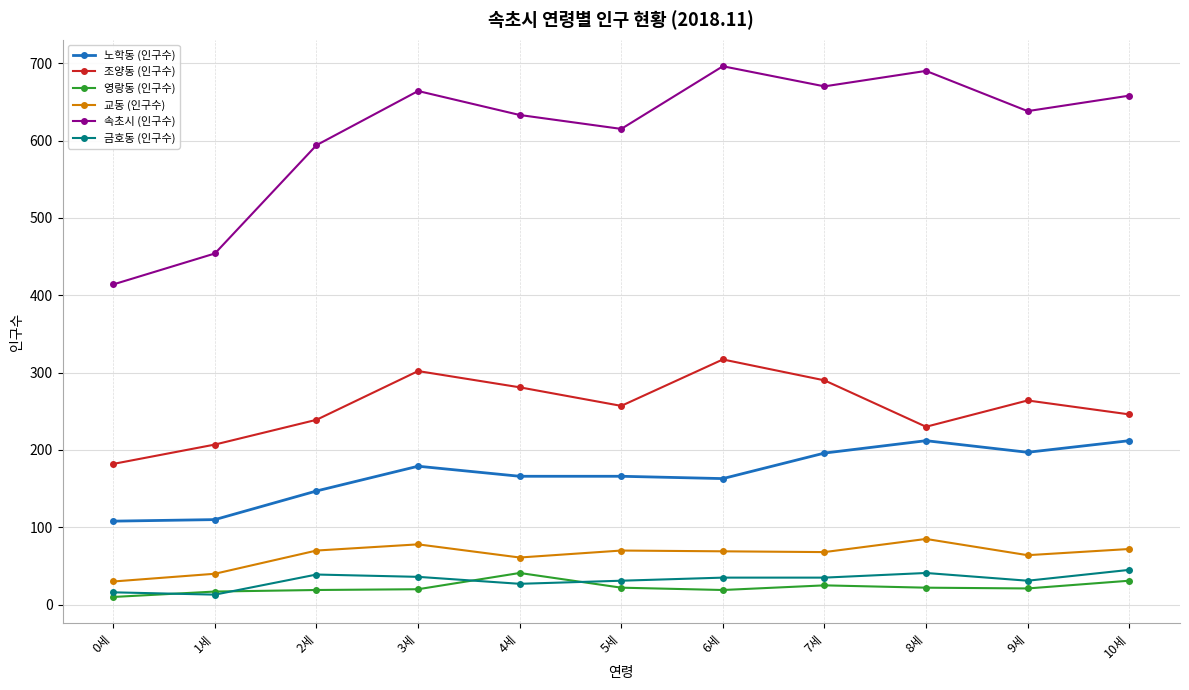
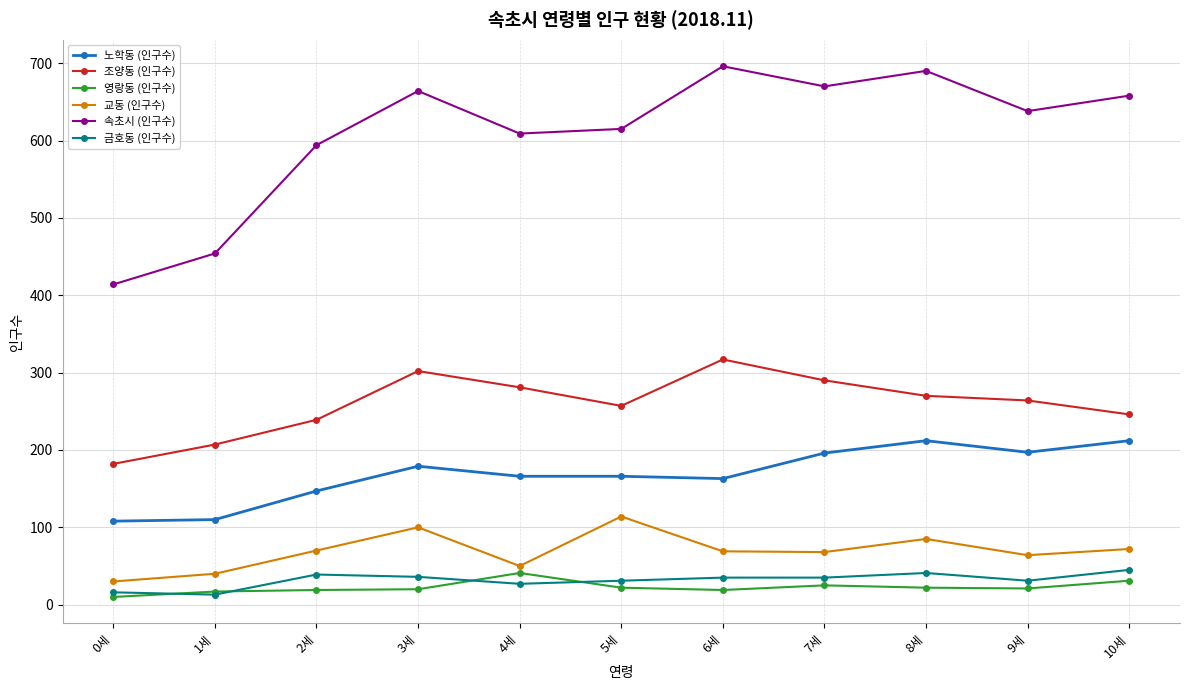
교동 (인구수), 3세: 80 -> 100
교동 (인구수), 4세: 60 -> 50
속초시 (인구수), 4세: 630 -> 610
교동 (인구수), 5세: 70 -> 110
조양동 (인구수), 8세: 230 -> 270
